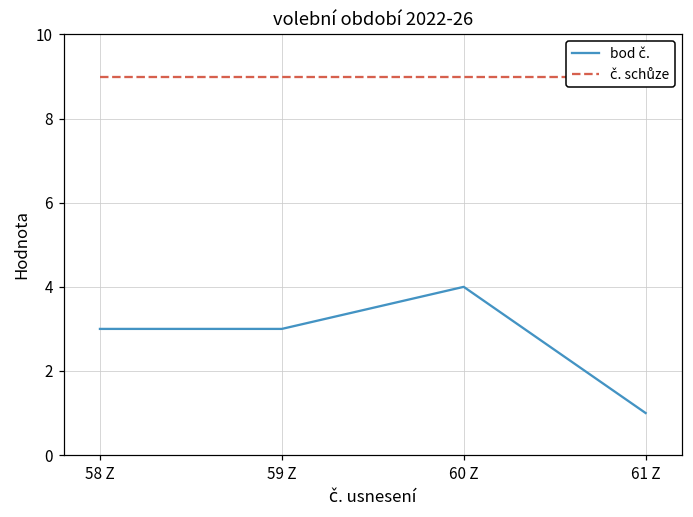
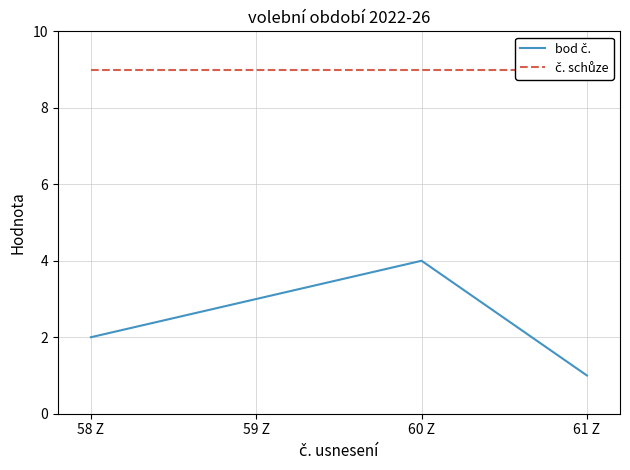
bod č., 58 Z: 3 -> 2
